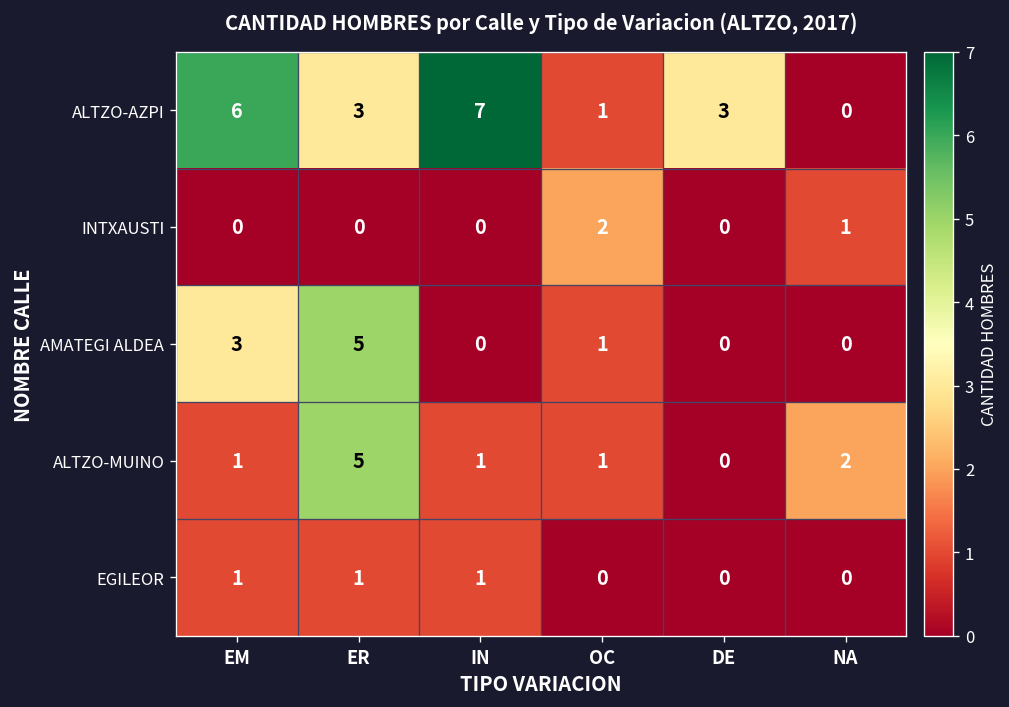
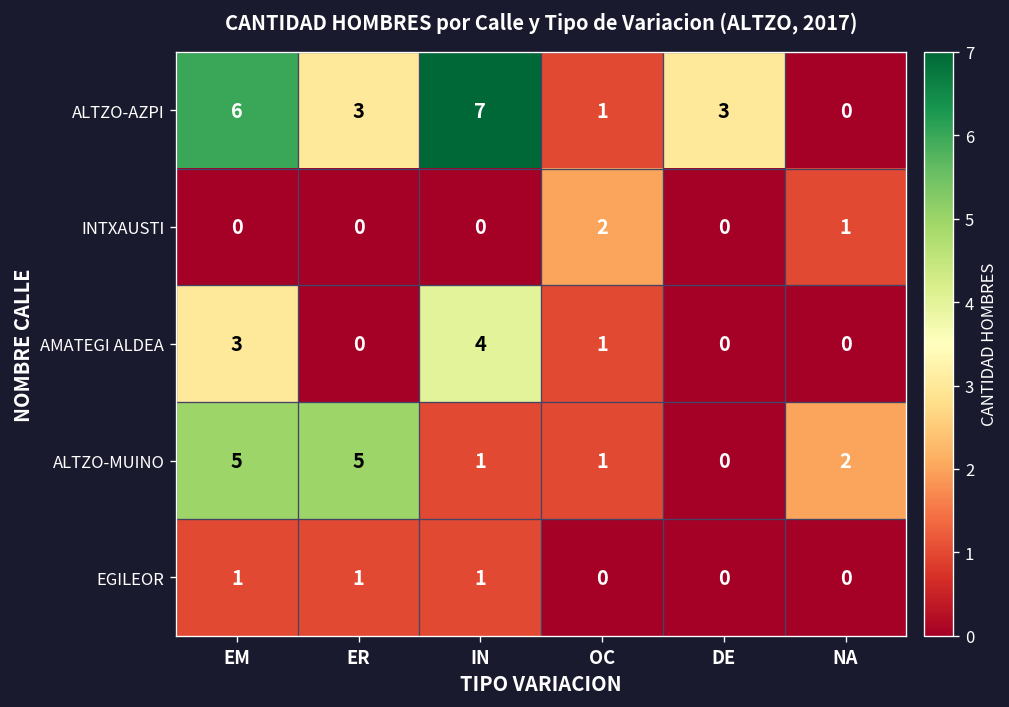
AMATEGI ALDEA, ER: 5 -> 0
AMATEGI ALDEA, IN: 0 -> 4
ALTZO-MUINO, EM: 1 -> 5
